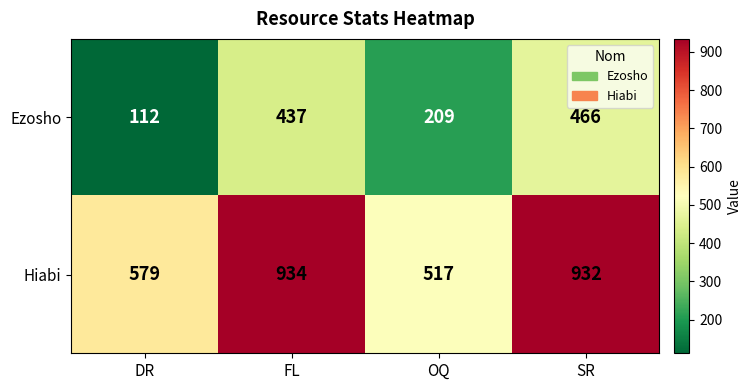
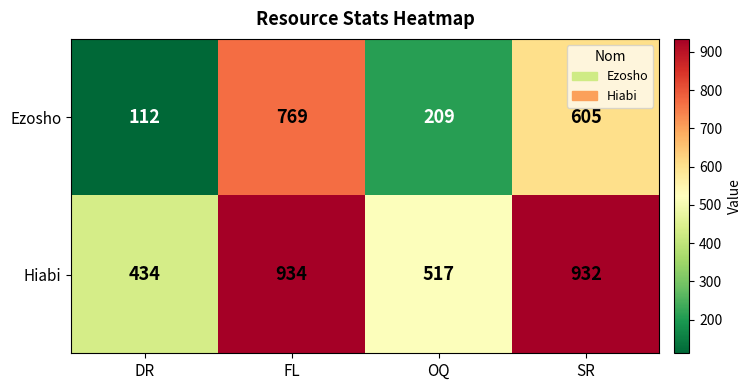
Ezosho, FL: 437 -> 769
Ezosho, SR: 466 -> 605
Hiabi, DR: 579 -> 434
